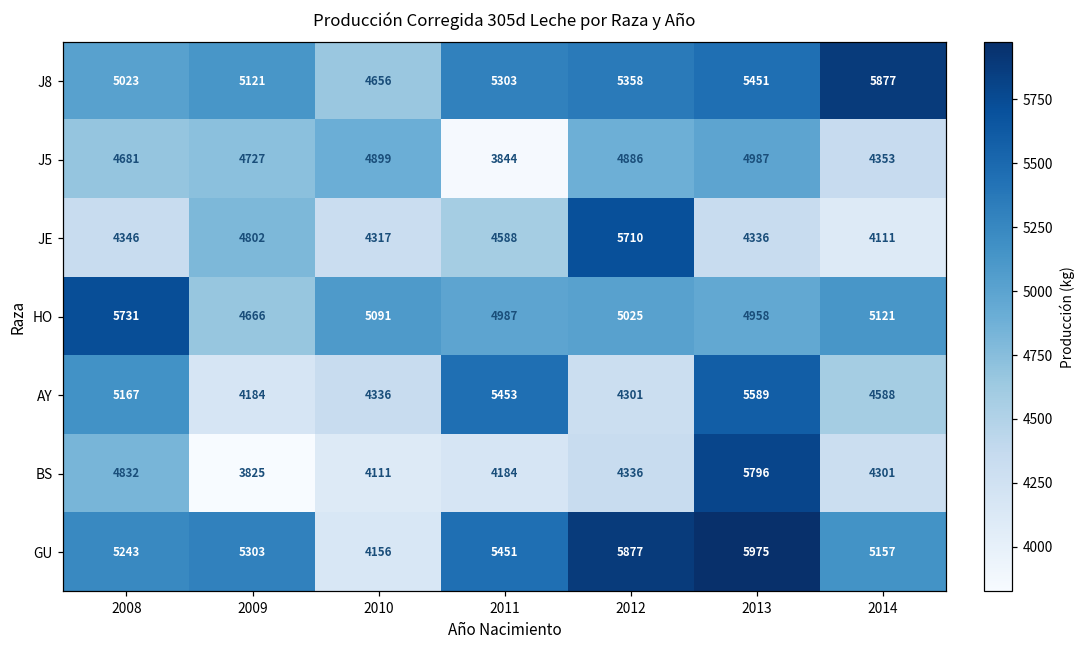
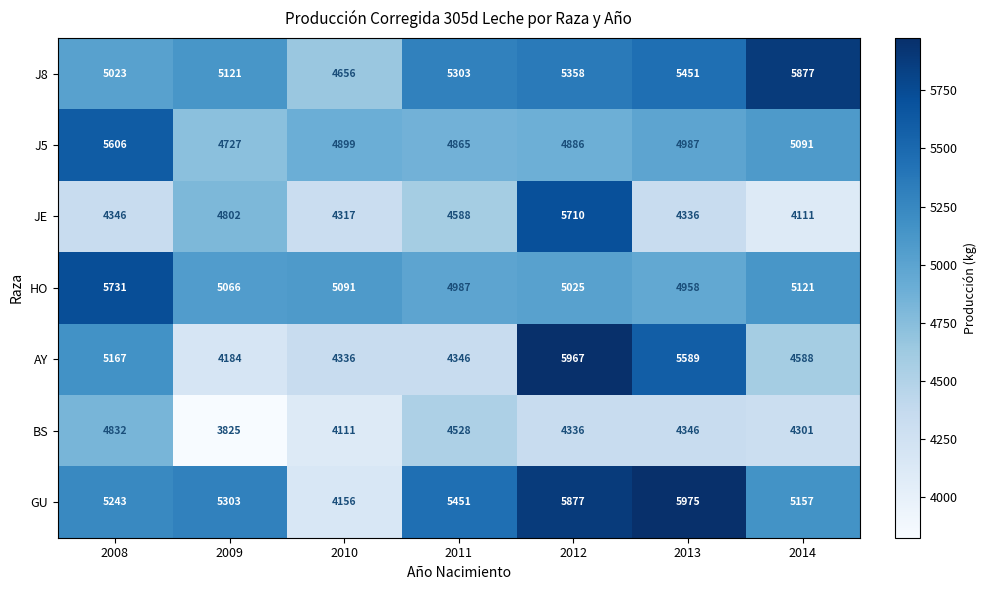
J5, 2008: 4681 -> 5606
J5, 2011: 3844 -> 4865
J5, 2014: 4353 -> 5091
HO, 2009: 4666 -> 5066
AY, 2011: 5453 -> 4346
AY, 2012: 4301 -> 5967
BS, 2011: 4184 -> 4528
BS, 2013: 5796 -> 4346
